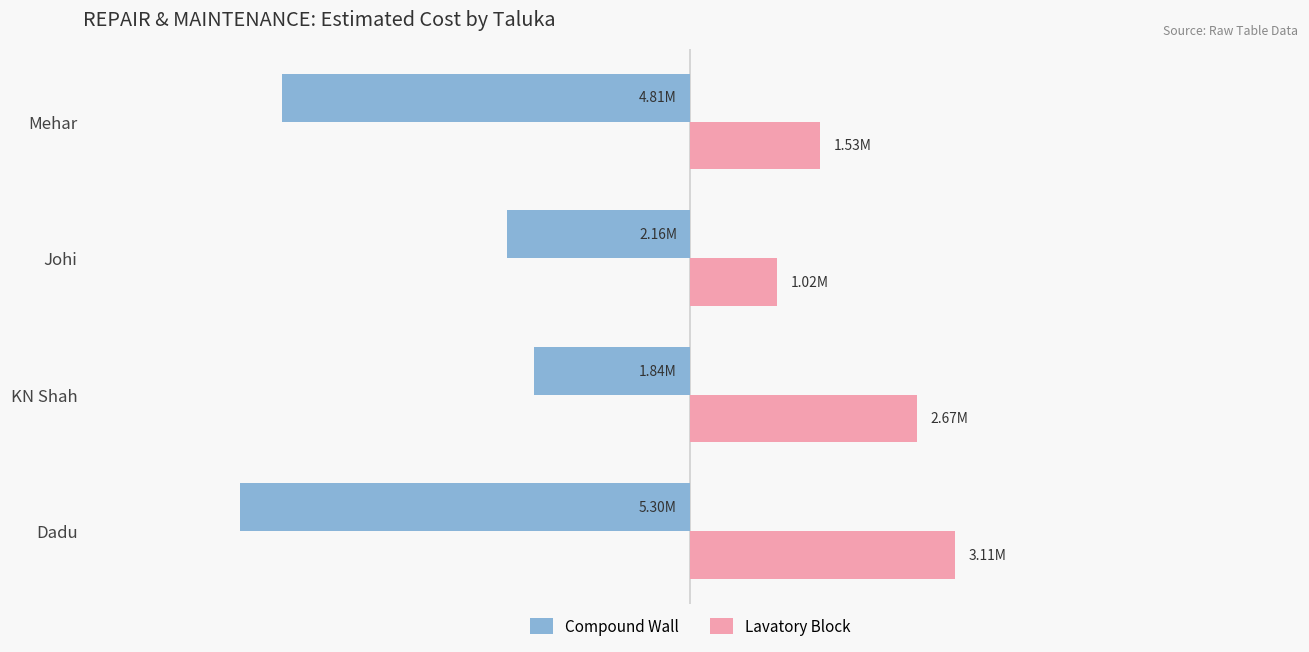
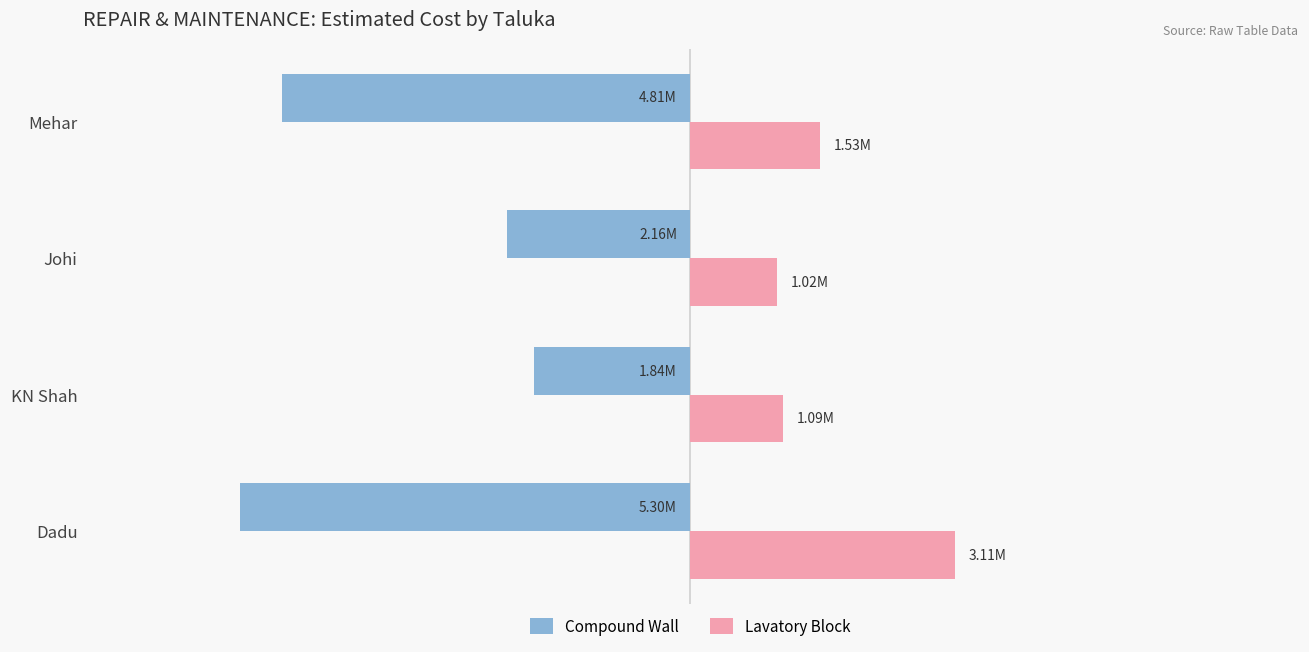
Lavatory Block, KN Shah: 2.67M -> 1.09M
